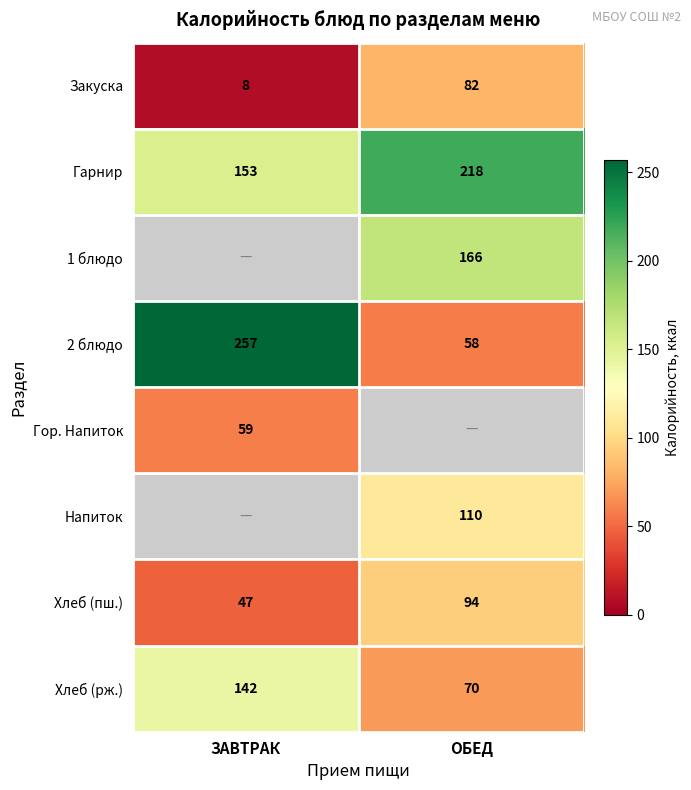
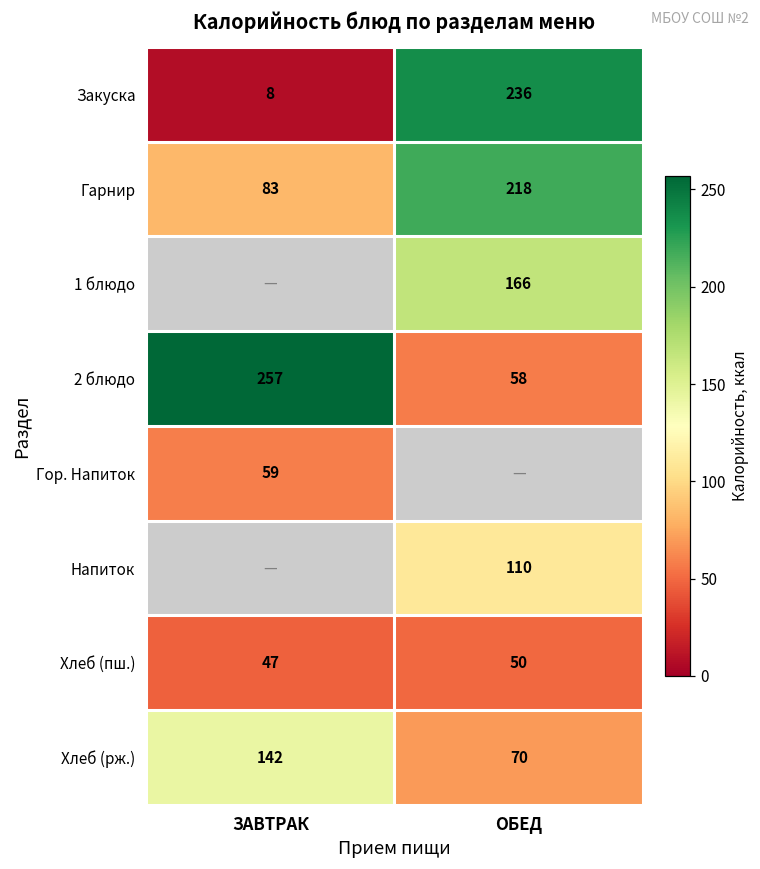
Закуска, ОБЕД: 82 -> 236
Гарнир, ЗАВТРАК: 153 -> 83
Хлеб (пш.), ОБЕД: 94 -> 50
